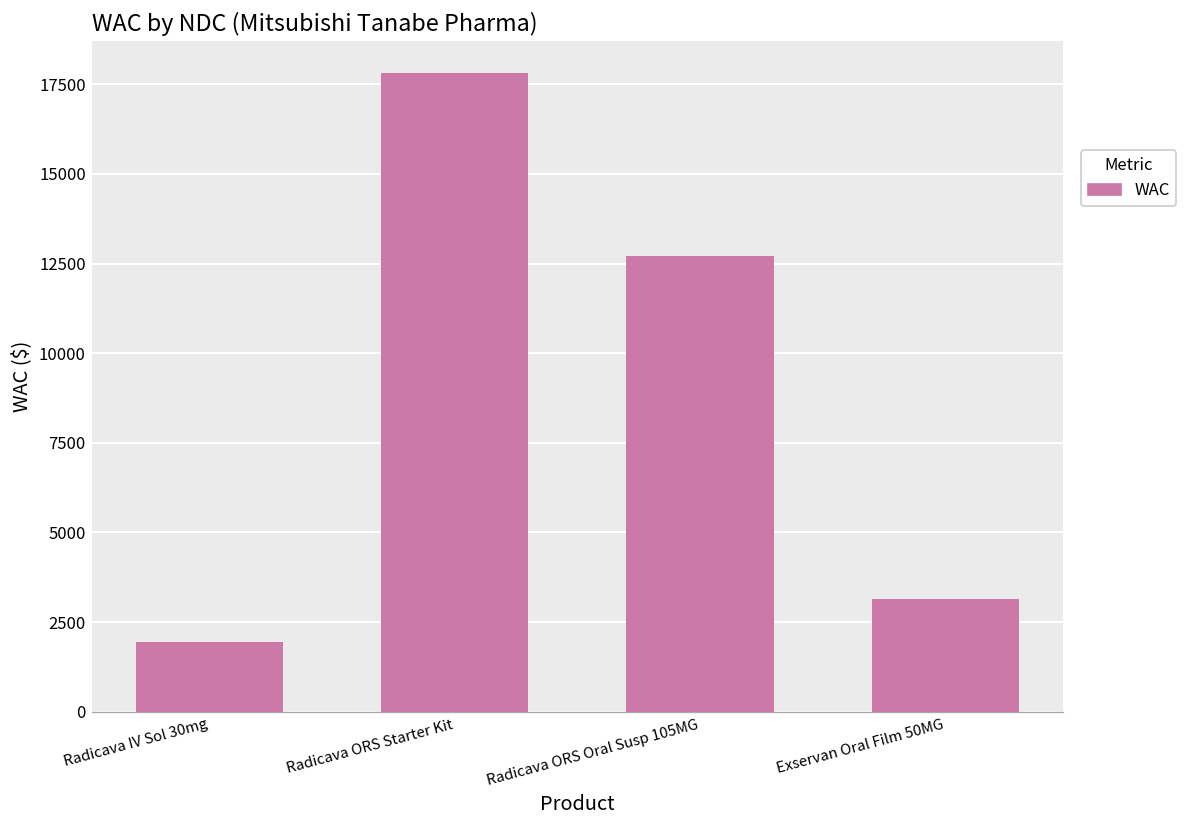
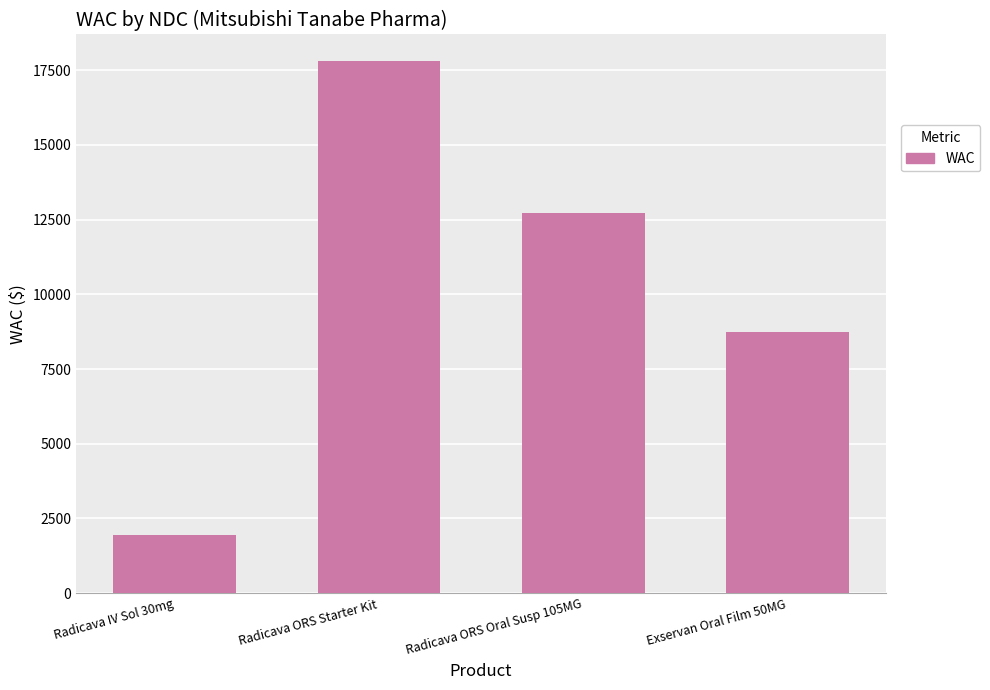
Exservan Oral Film 50MG: 3100 -> 8700
